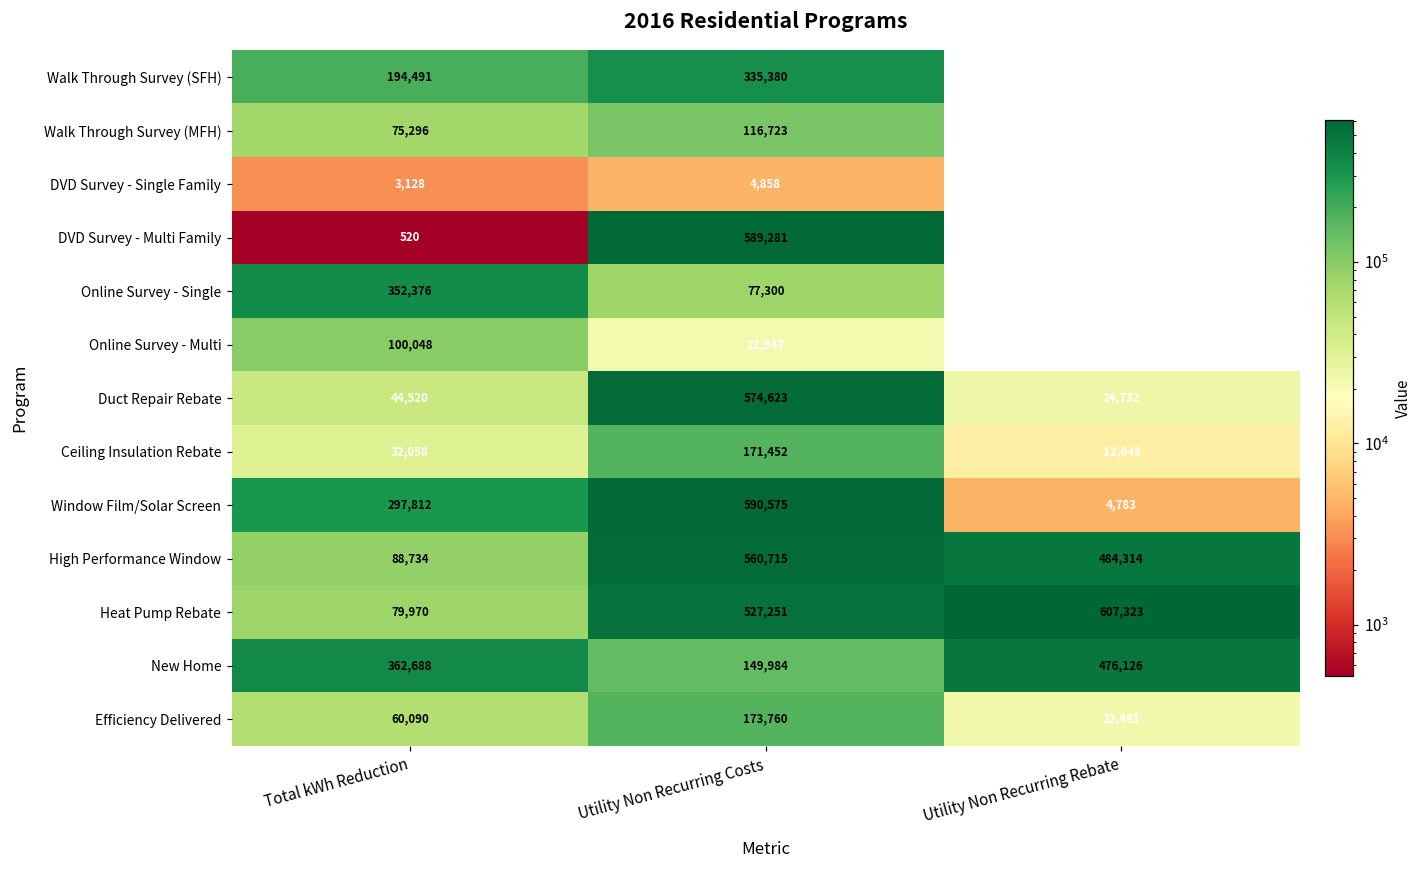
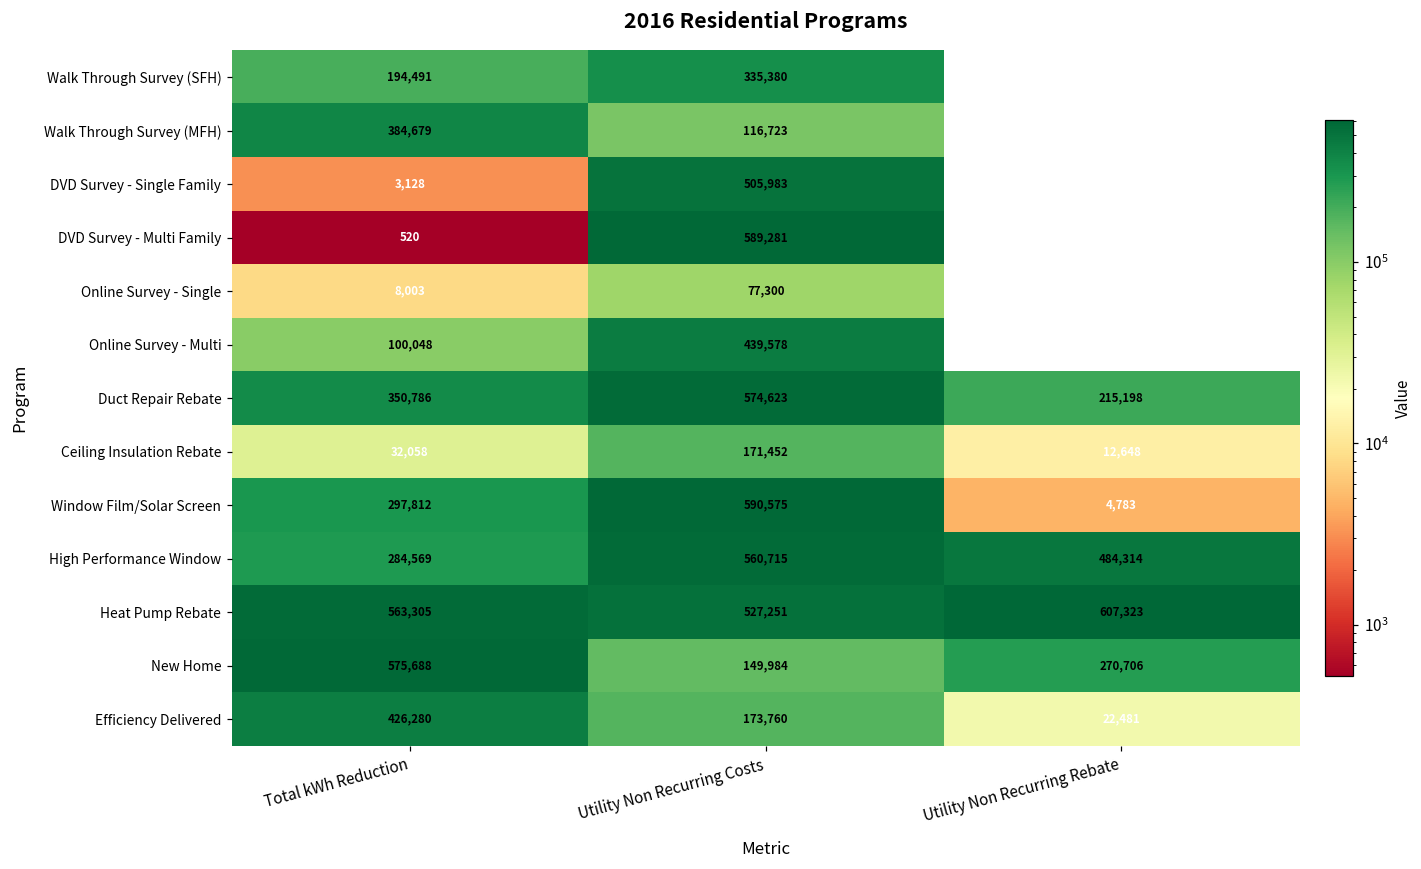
Walk Through Survey (MFH), Total kWh Reduction: 75,296 -> 384,679
DVD Survey - Single Family, Utility Non Recurring Costs: 4,858 -> 505,983
Online Survey - Single, Total kWh Reduction: 352,376 -> 8,003
Online Survey - Multi, Utility Non Recurring Costs: 21,947 -> 439,578
Duct Repair Rebate, Total kWh Reduction: 44,520 -> 350,786
Duct Repair Rebate, Utility Non Recurring Rebate: 24,732 -> 215,198
High Performance Window, Total kWh Reduction: 88,734 -> 284,569
Heat Pump Rebate, Total kWh Reduction: 79,970 -> 563,305
New Home, Total kWh Reduction: 362,688 -> 575,688
New Home, Utility Non Recurring Rebate: 476,126 -> 270,706
Efficiency Delivered, Total kWh Reduction: 60,090 -> 426,280
